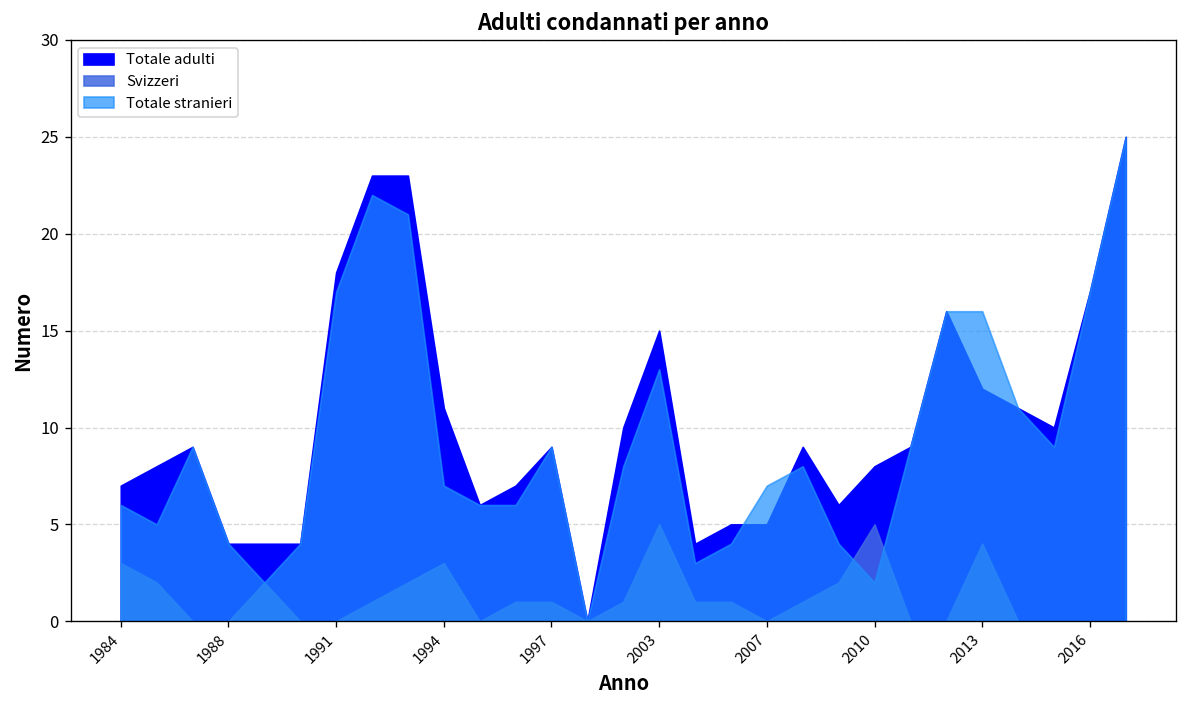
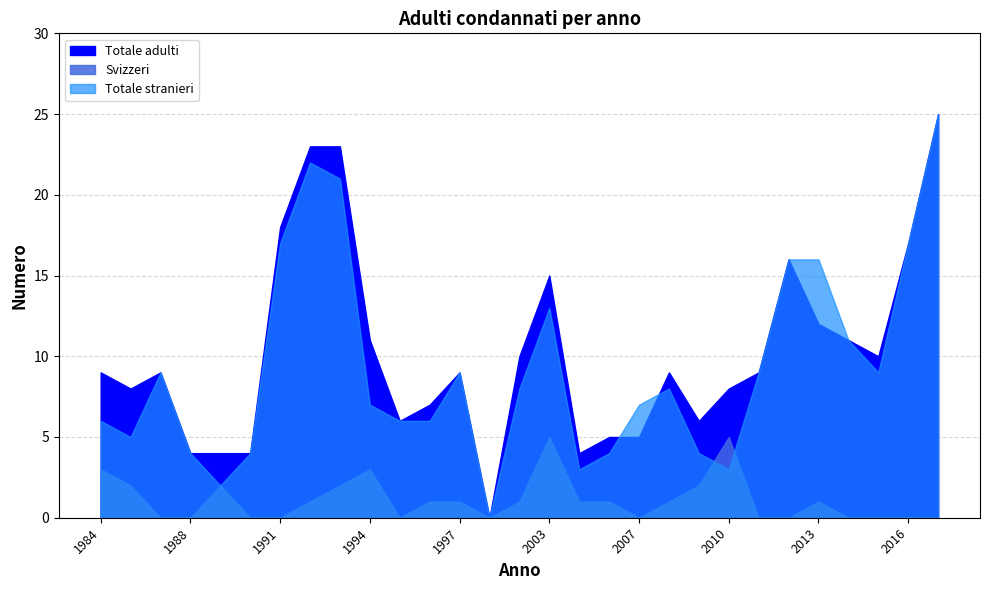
Totale adulti, 1984: 7 -> 9
Totale stranieri, 2010: 2 -> 3
Svizzeri, 2013: 4 -> 1
